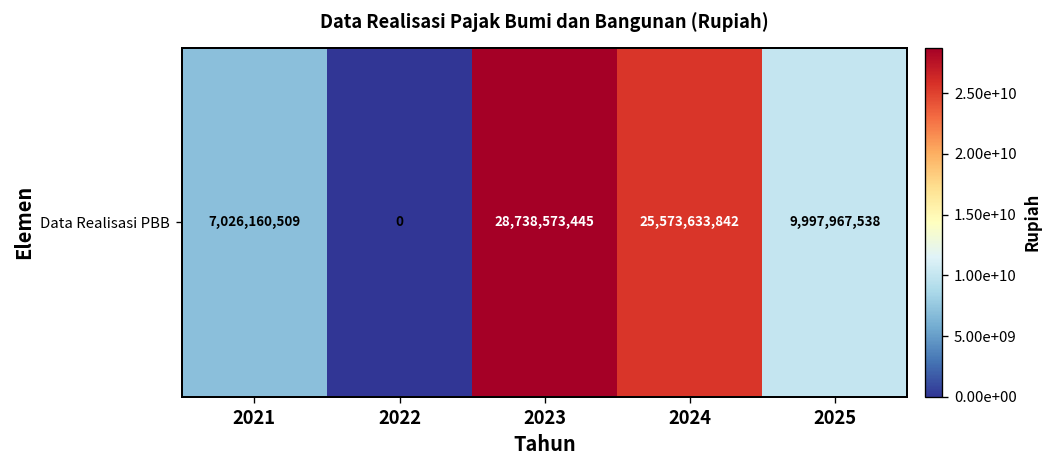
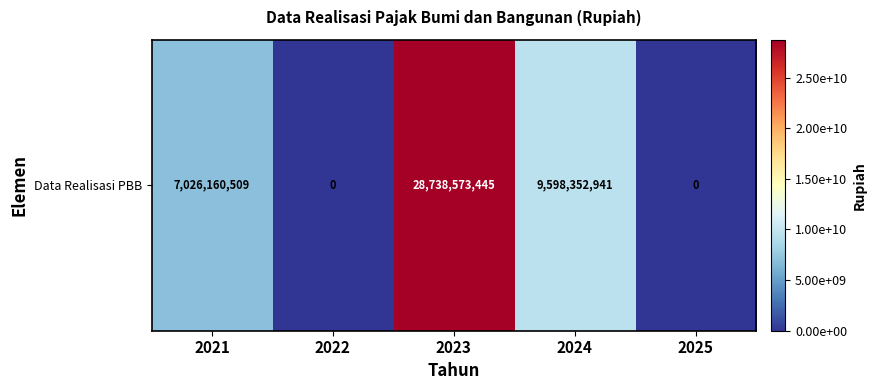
Data Realisasi PBB, 2024: 25,573,633,842 -> 9,598,352,941
Data Realisasi PBB, 2025: 9,997,967,538 -> 0
